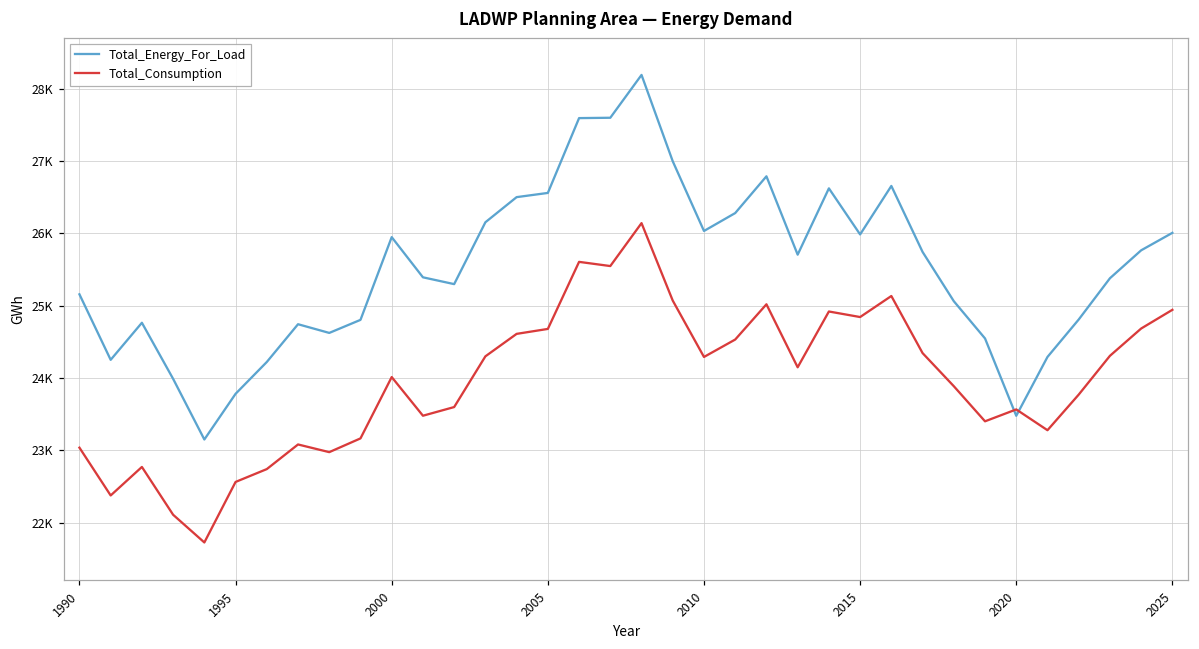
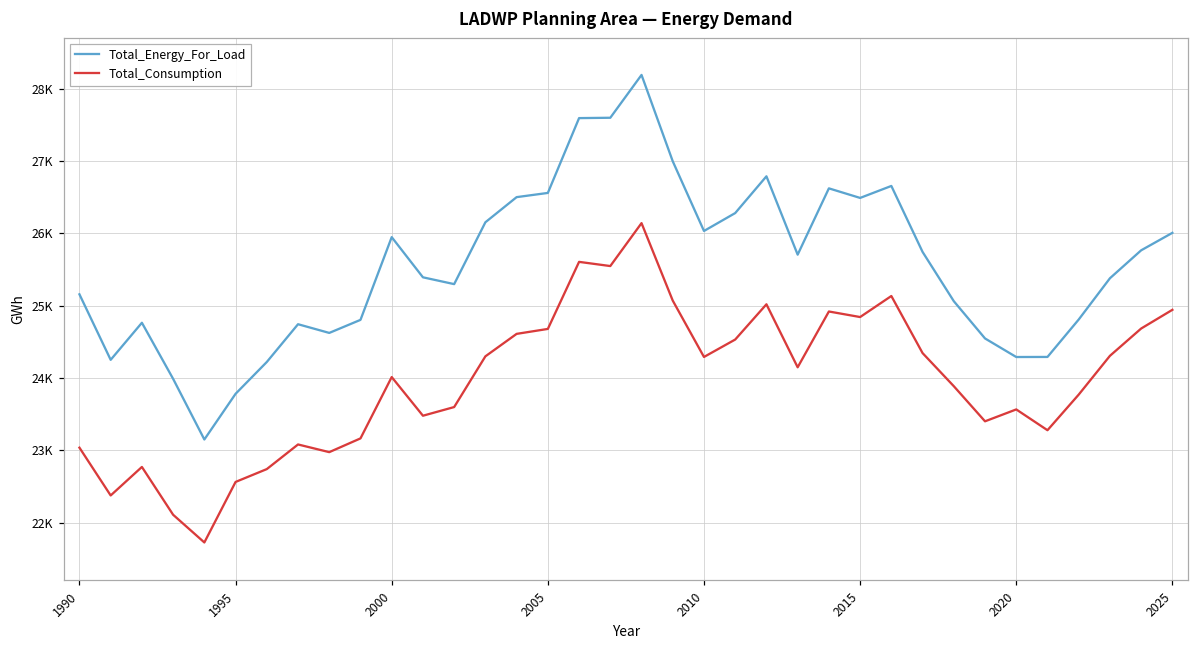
Total_Energy_For_Load, 2015: 26000 -> 26500
Total_Energy_For_Load, 2020: 23500 -> 24300
